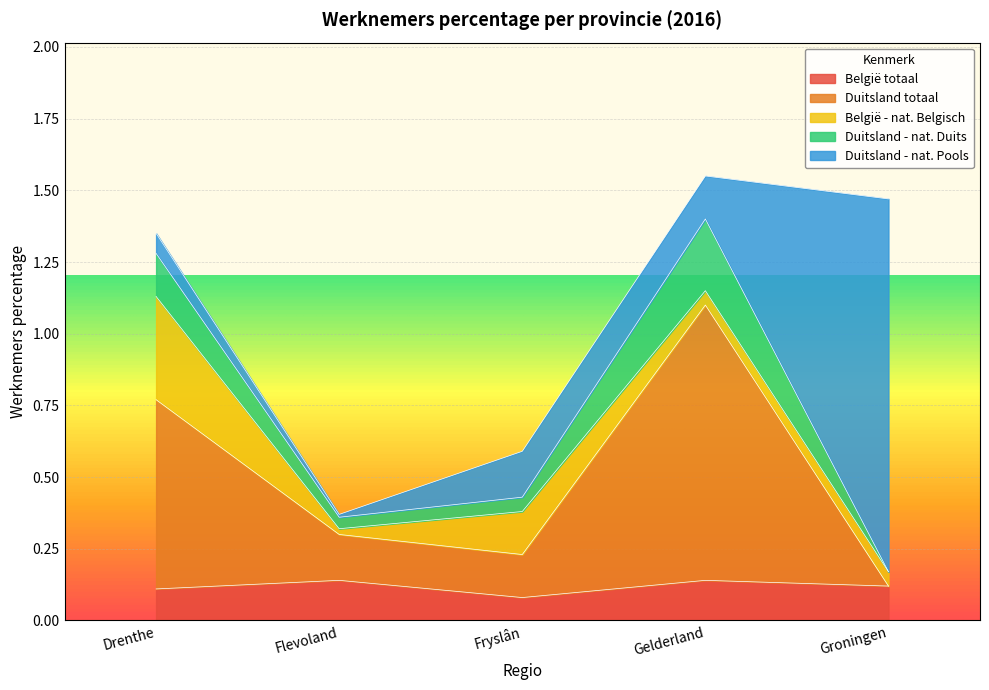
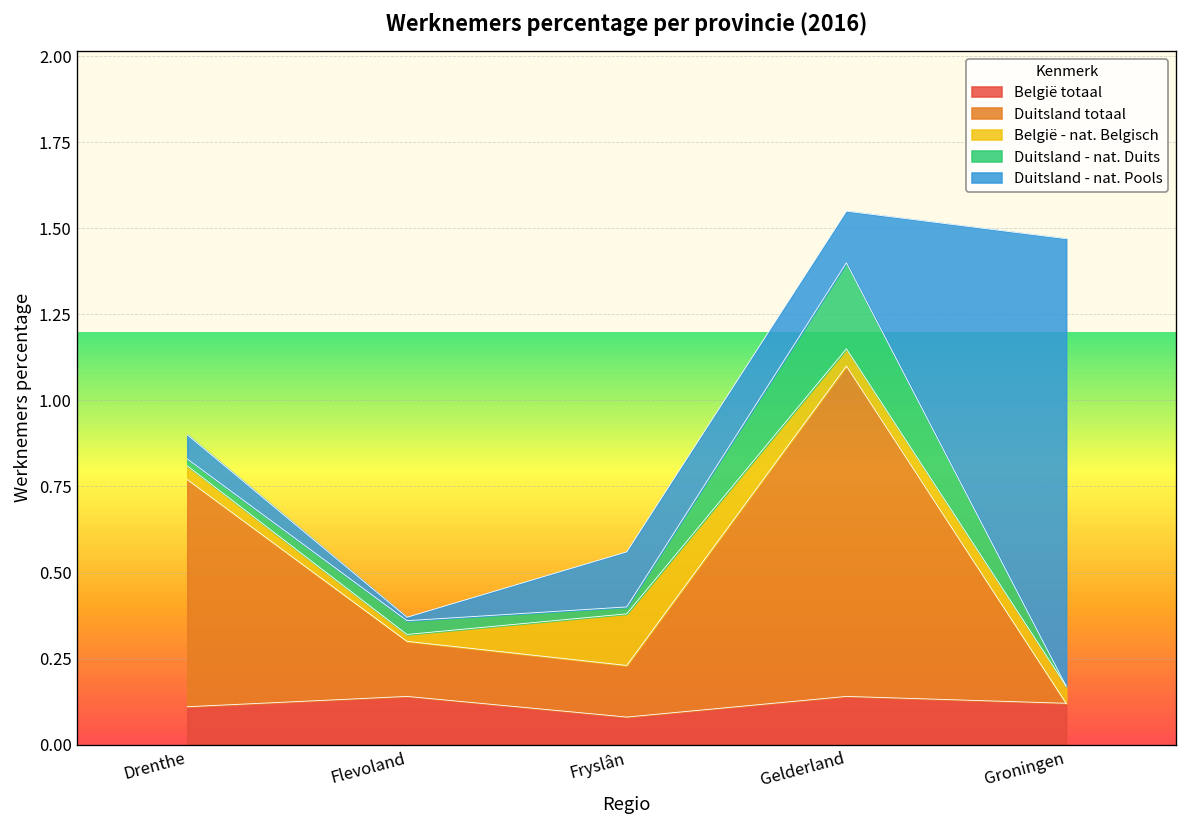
België - nat. Belgisch, Drenthe: 0.36 -> 0.04
Duitsland - nat. Duits, Drenthe: 0.15 -> 0.02
Duitsland - nat. Duits, Fryslân: 0.05 -> 0.02
